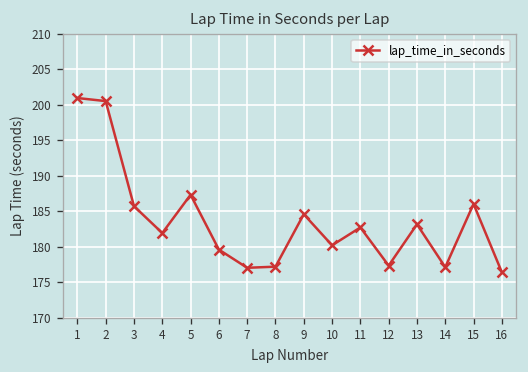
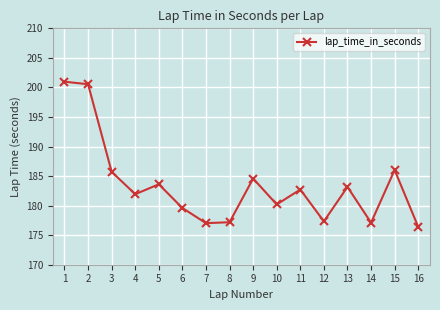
5: 187 -> 184
